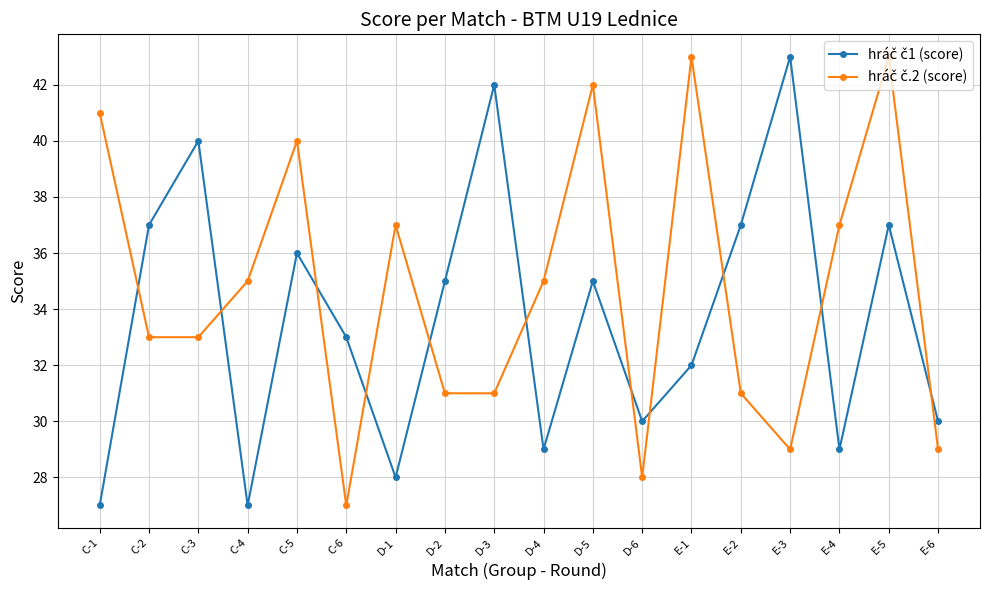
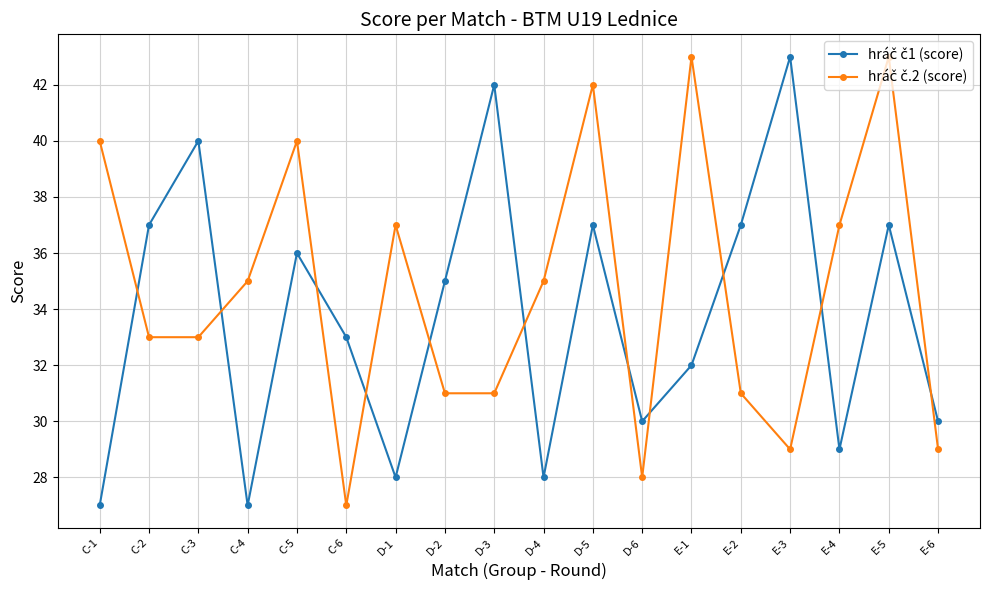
hráč č.2 (score), C-1: 41 -> 40
hráč č1 (score), D-4: 29 -> 28
hráč č1 (score), D-5: 35 -> 37
